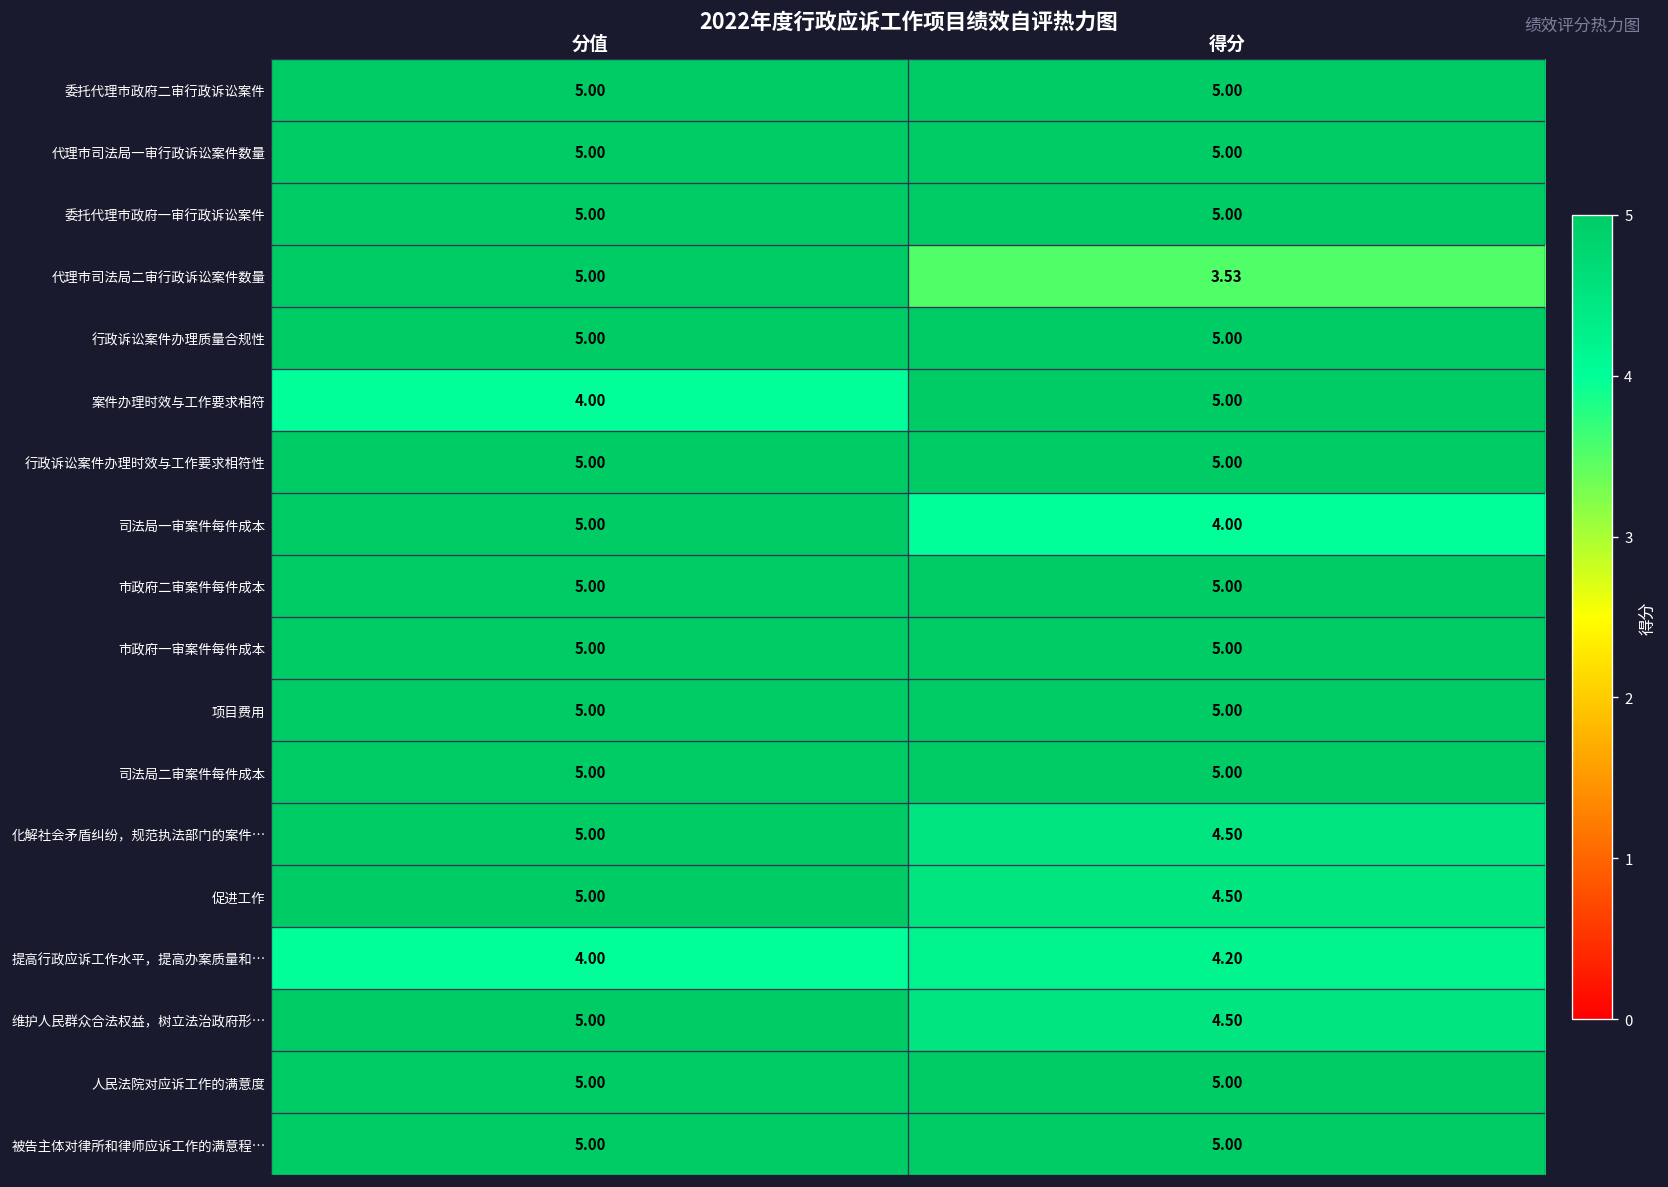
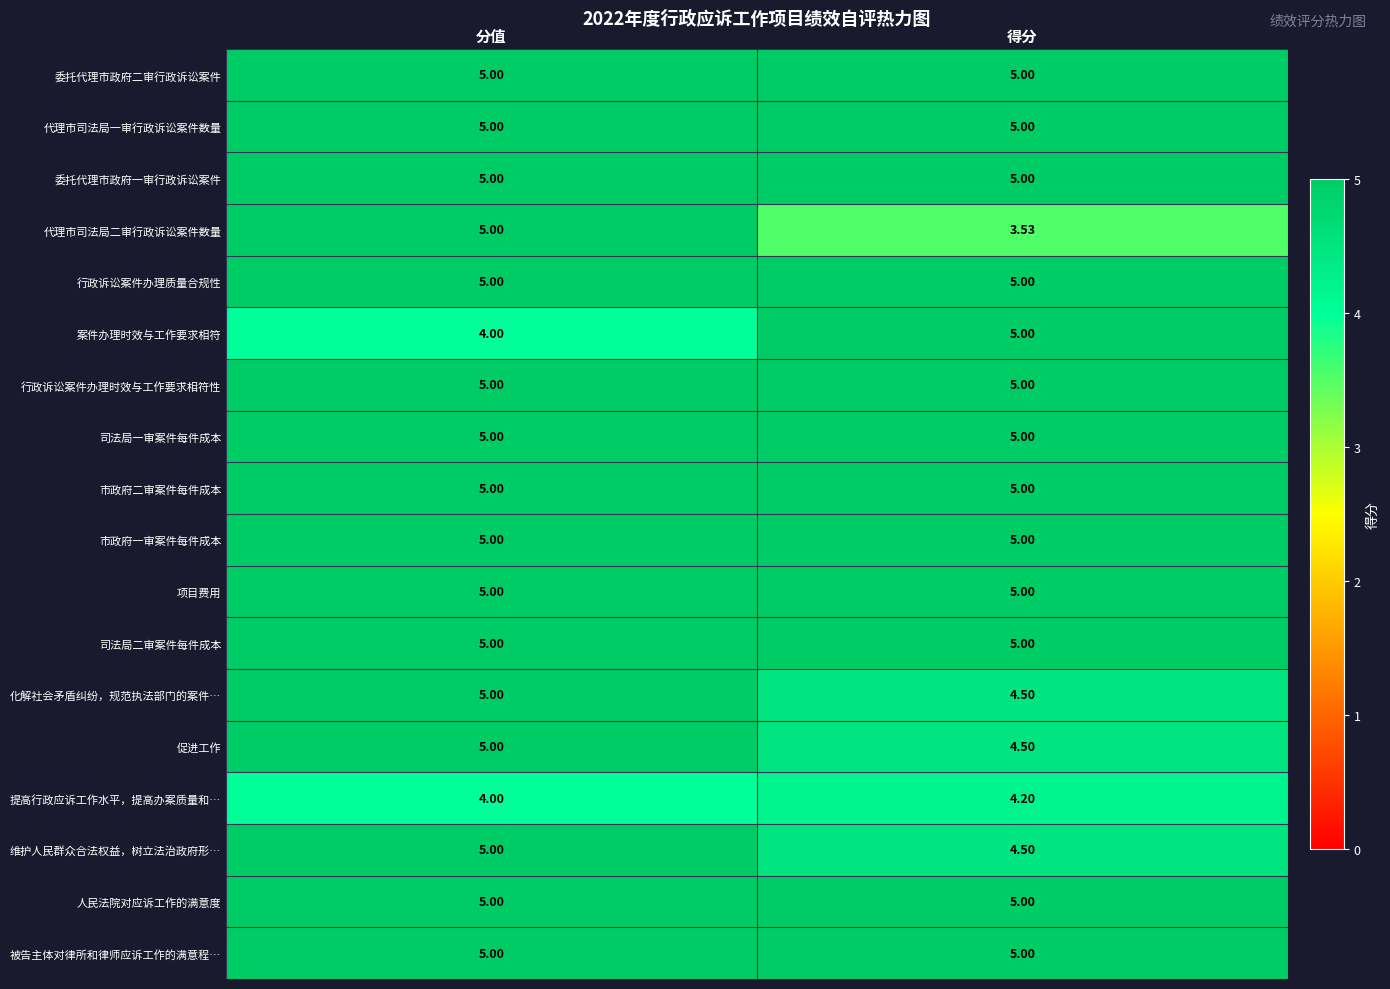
司法局一审案件每件成本, 得分: 4.00 -> 5.00
